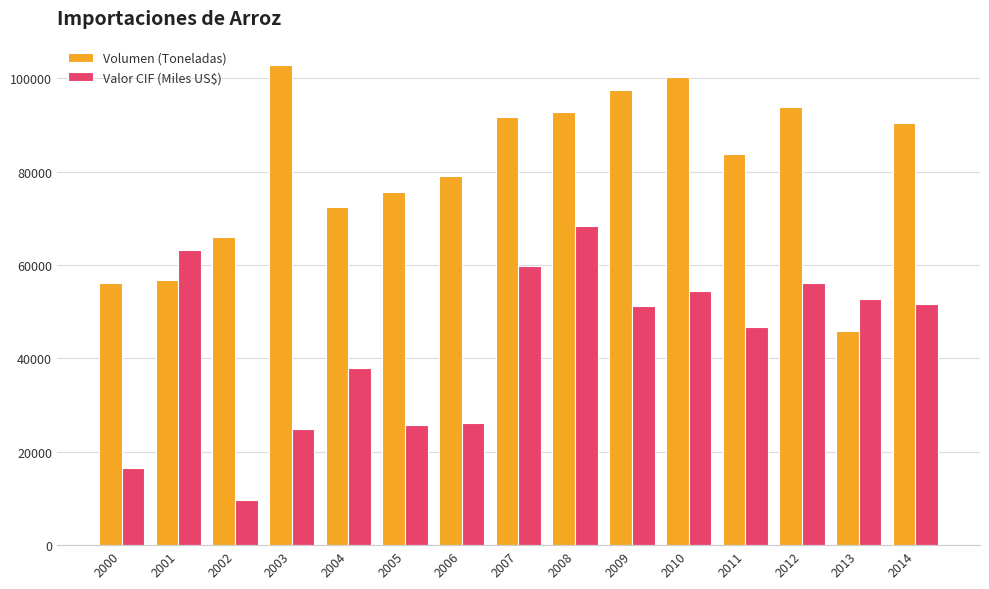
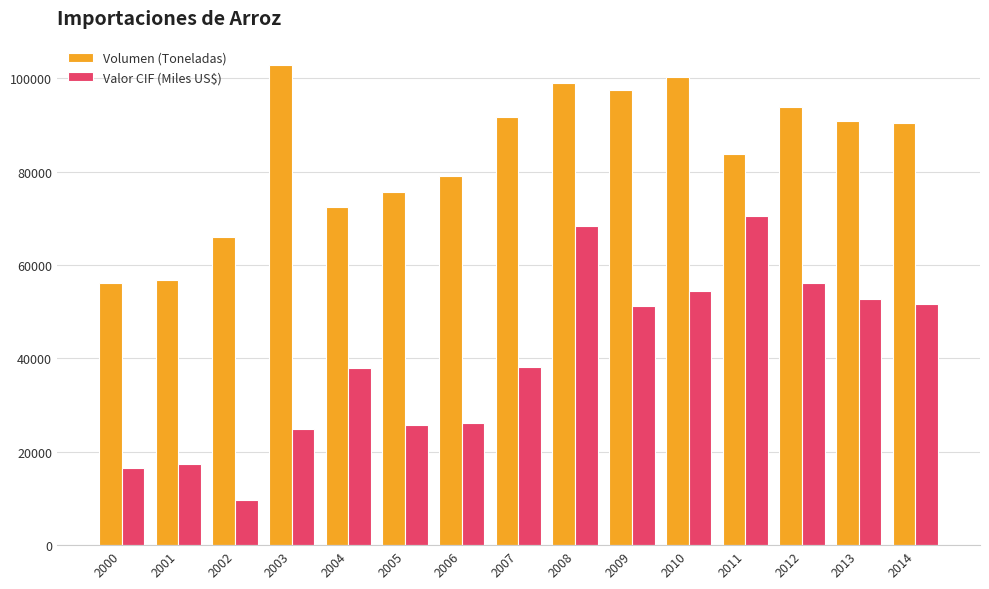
Valor CIF (Miles US$), 2001: 63000 -> 17000
Valor CIF (Miles US$), 2007: 60000 -> 38000
Volumen (Toneladas), 2008: 93000 -> 99000
Valor CIF (Miles US$), 2011: 47000 -> 71000
Volumen (Toneladas), 2013: 46000 -> 91000
